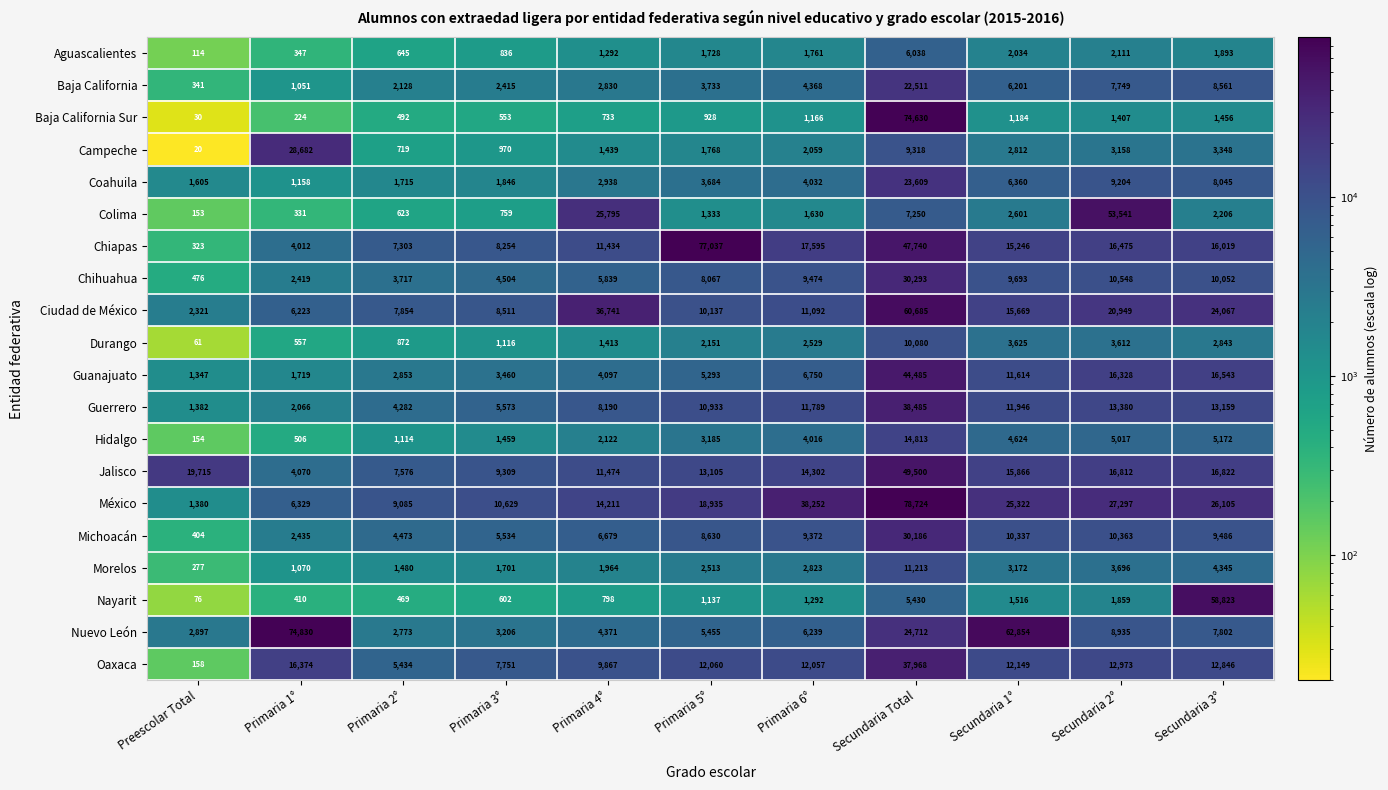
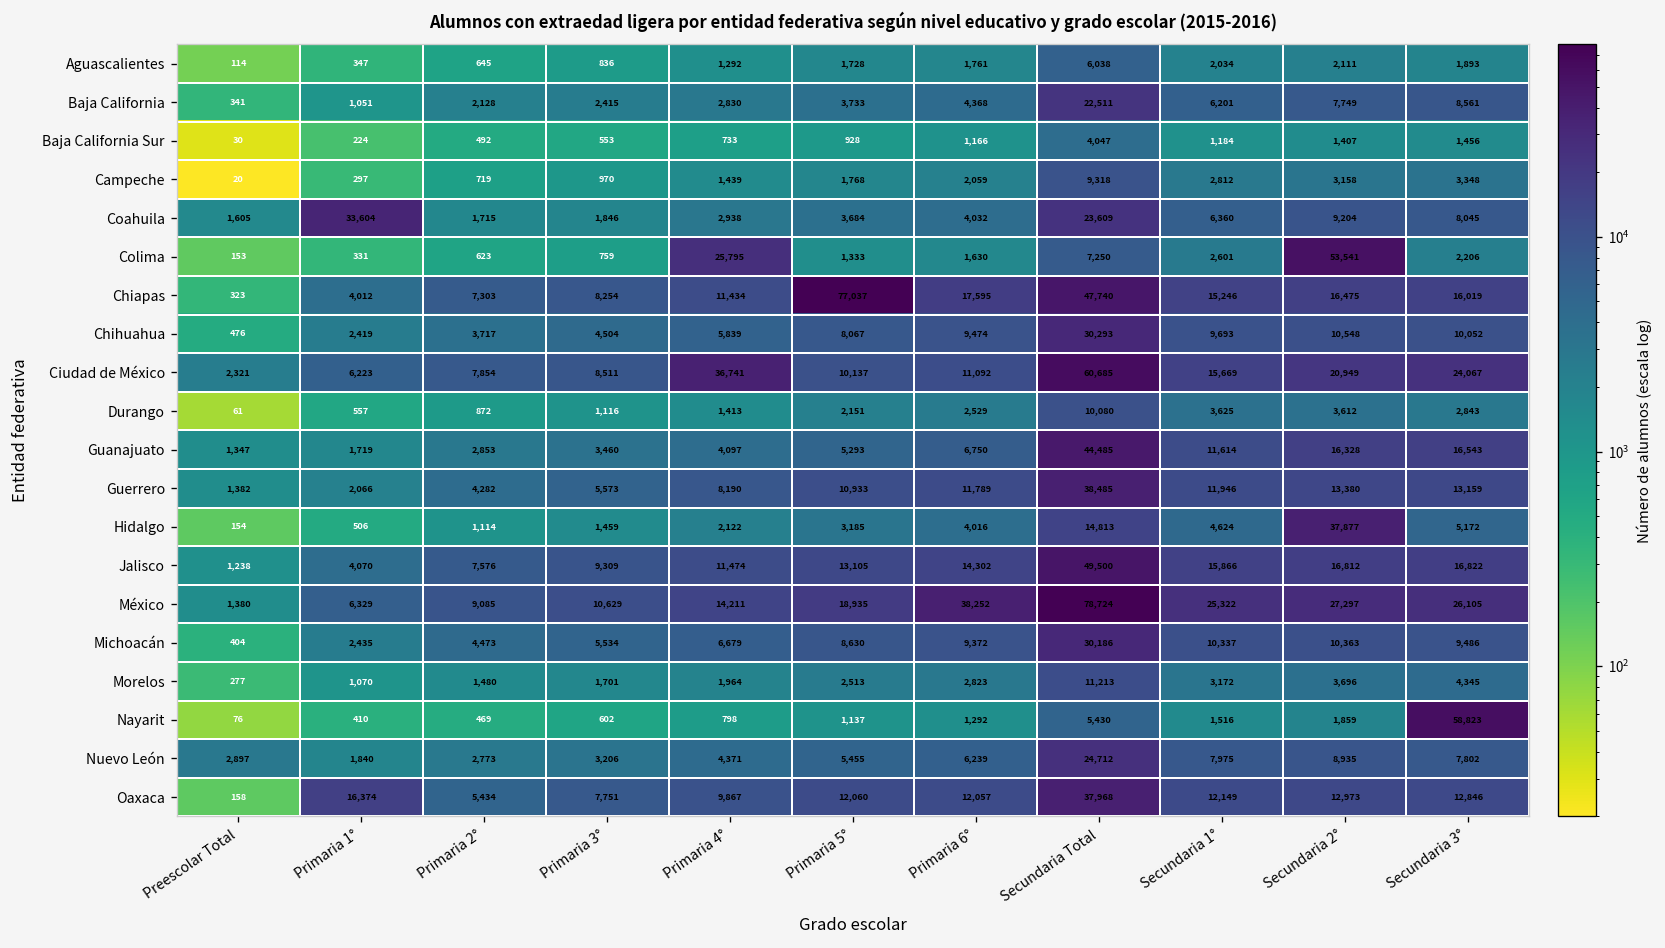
Baja California Sur, Secundaria Total: 74,630 -> 4,047
Campeche, Primaria 1°: 28,682 -> 297
Coahuila, Primaria 1°: 1,158 -> 33,604
Hidalgo, Secundaria 2°: 5,017 -> 37,877
Jalisco, Preescolar Total: 19,715 -> 1,238
Nuevo León, Primaria 1°: 74,830 -> 1,840
Nuevo León, Secundaria 1°: 62,854 -> 7,975
